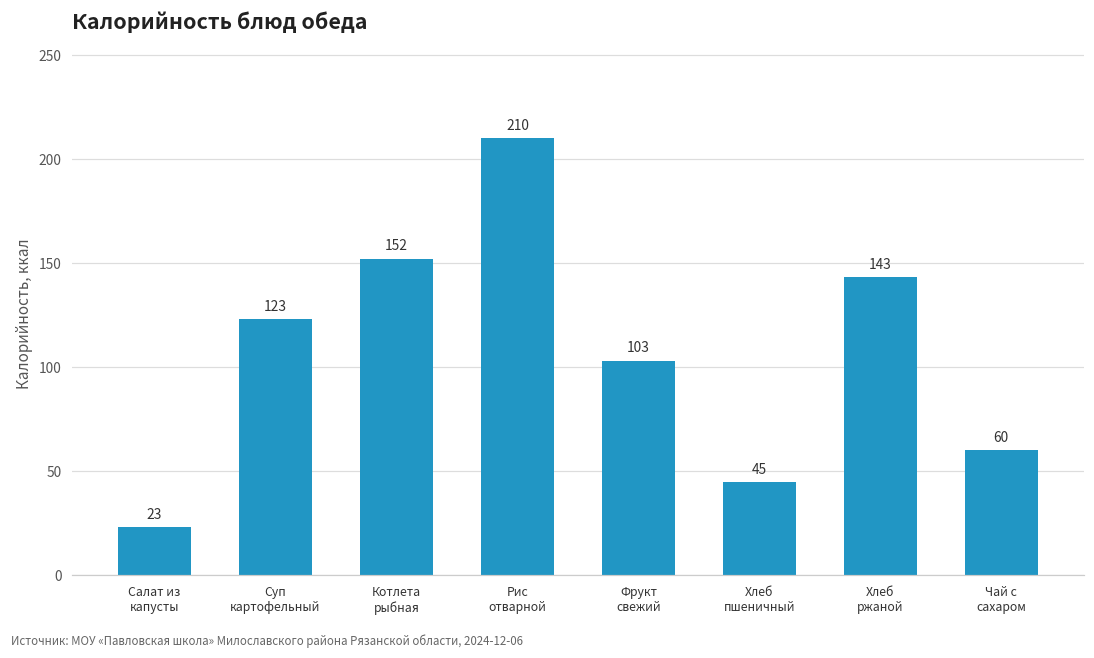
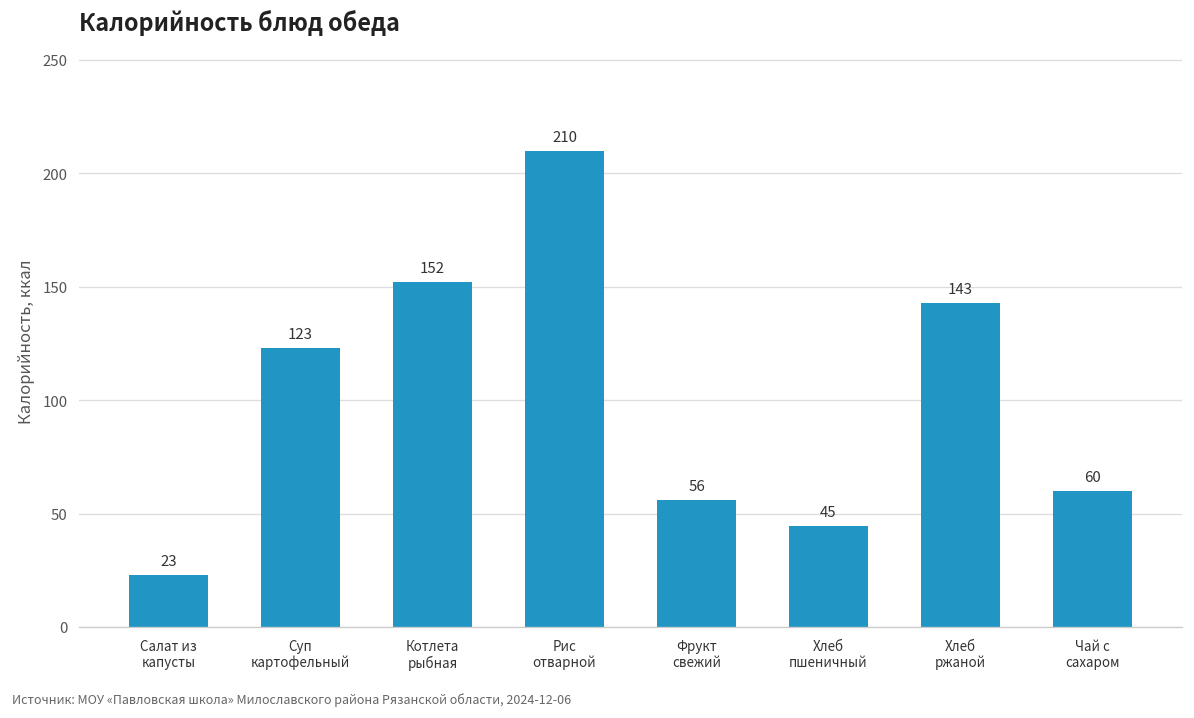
Фрукт свежий: 103 -> 56
